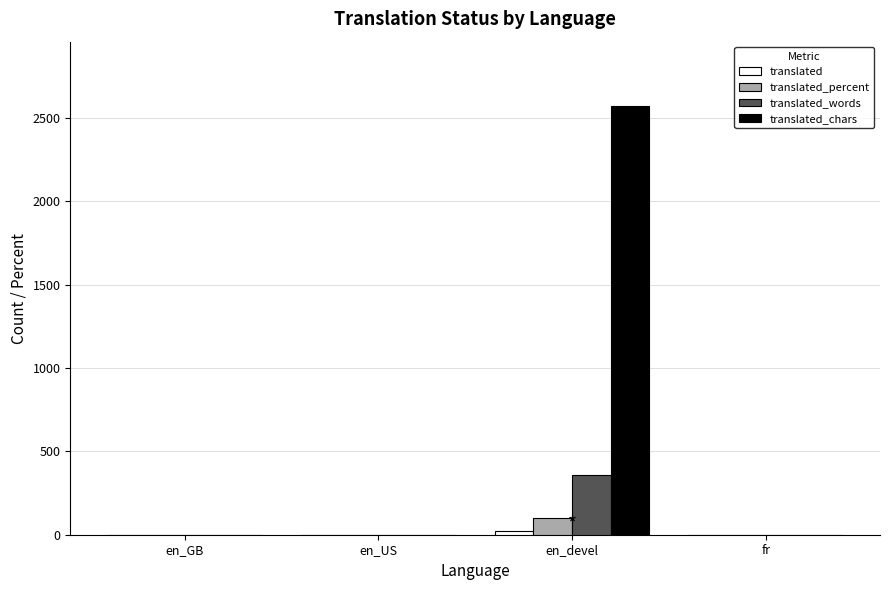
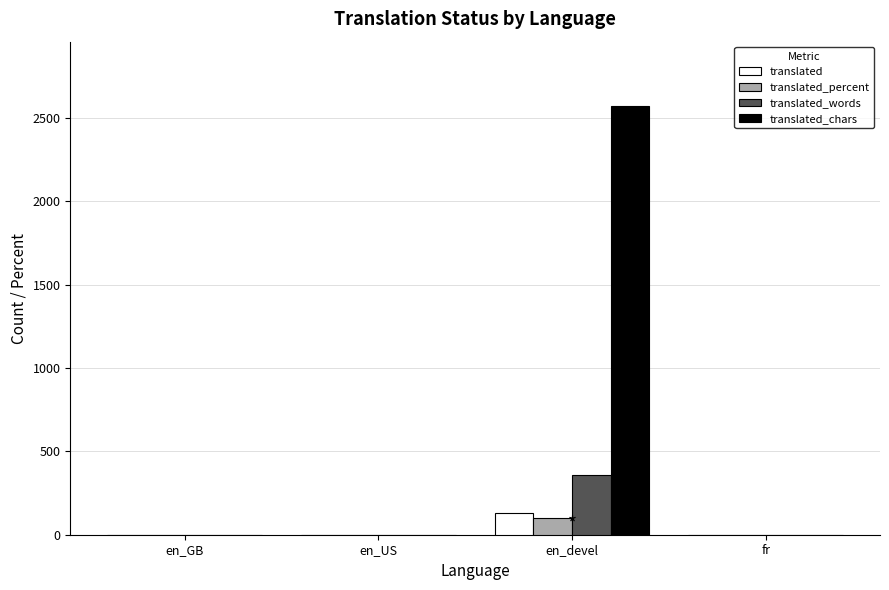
translated, en_devel: 30 -> 130
